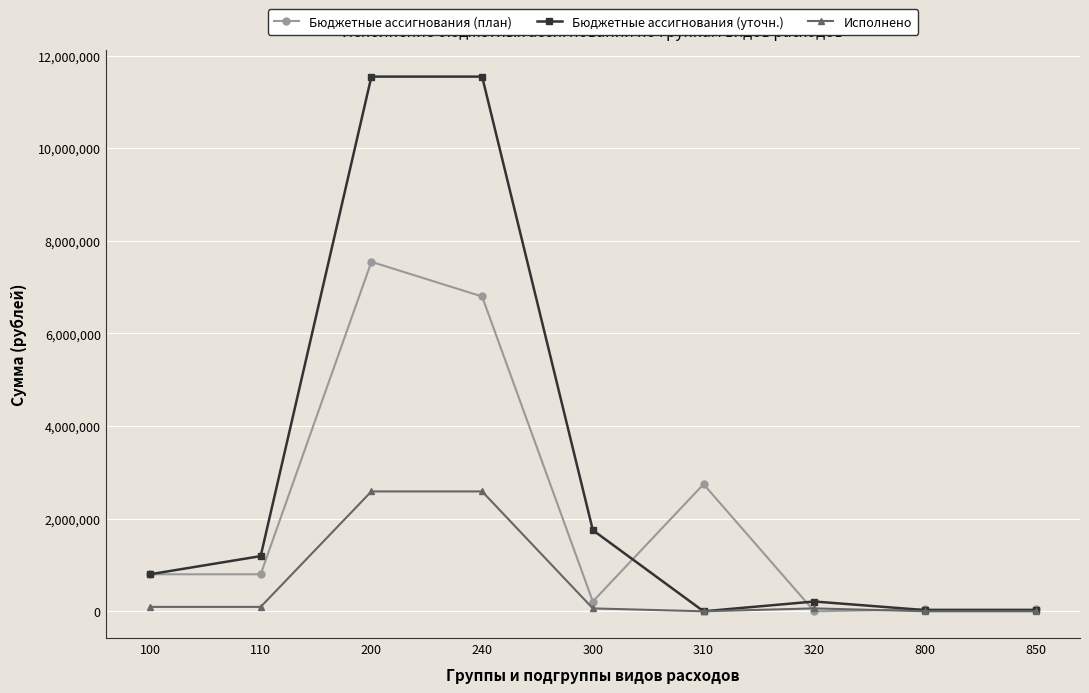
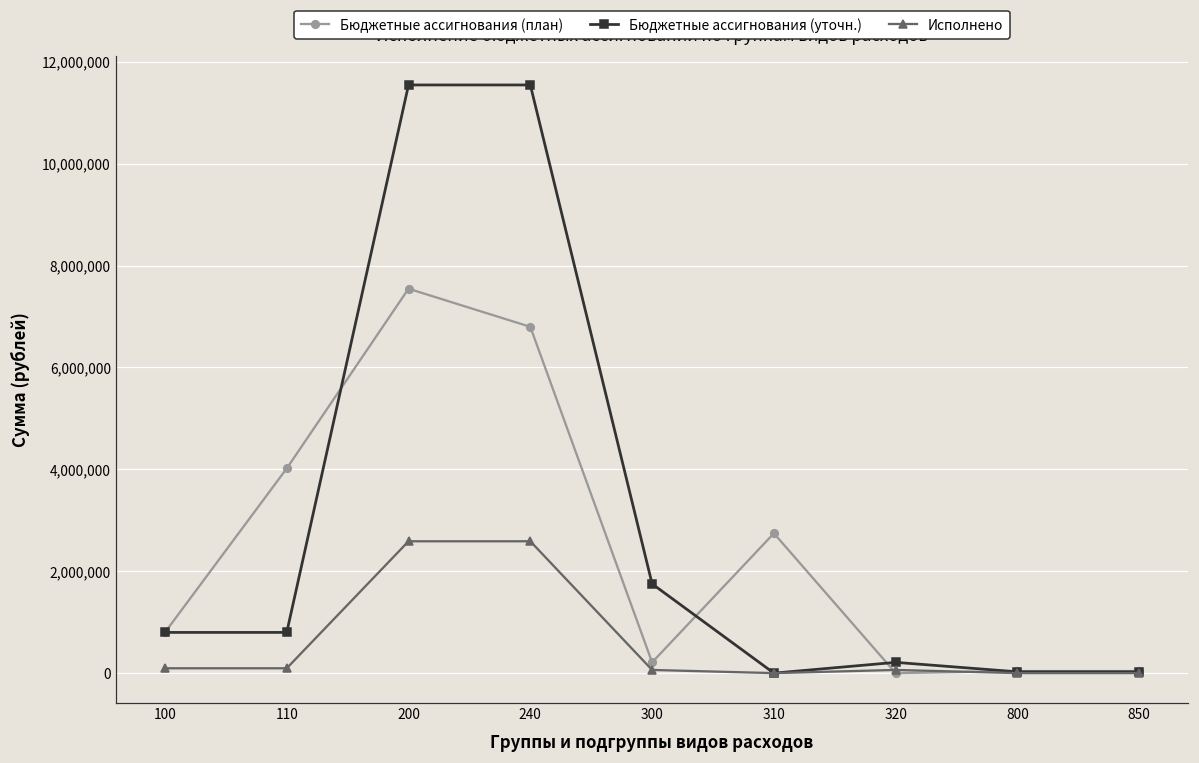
Бюджетные ассигнования (план), 110: 800,000 -> 4,000,000
Бюджетные ассигнования (уточн.), 110: 1,200,000 -> 800,000
